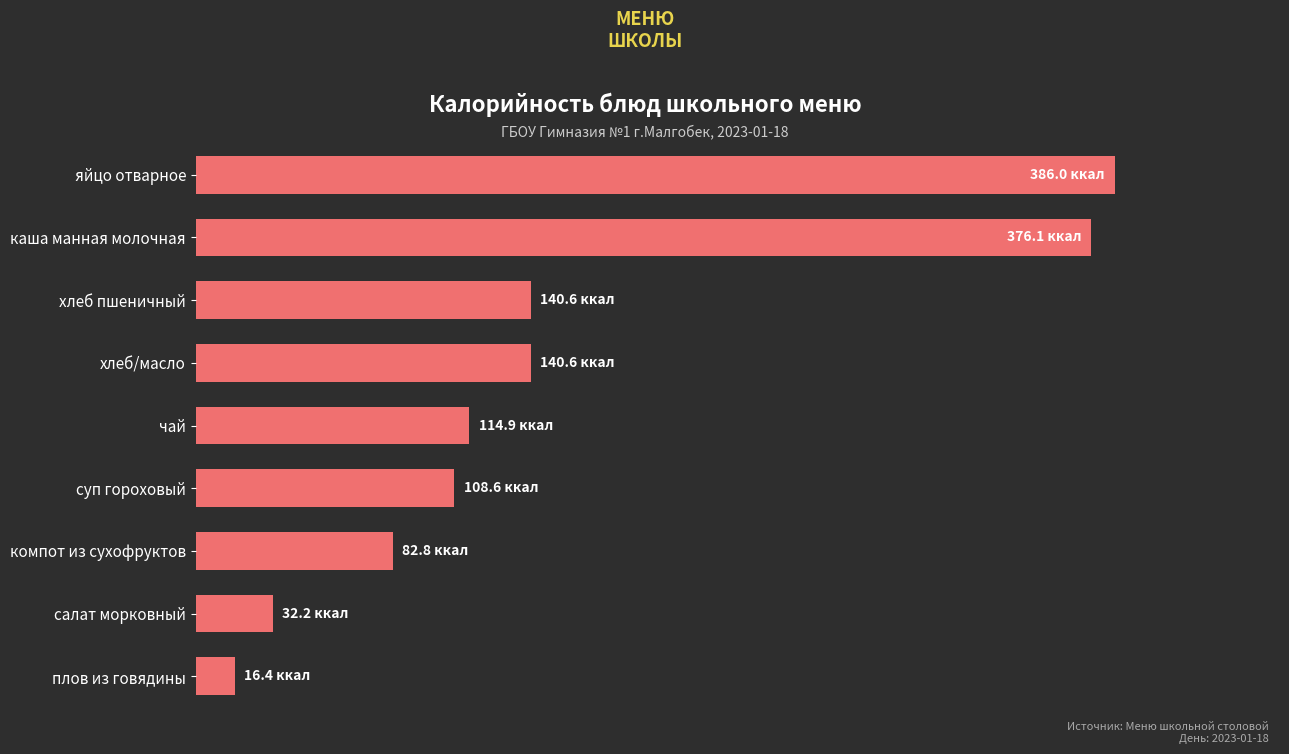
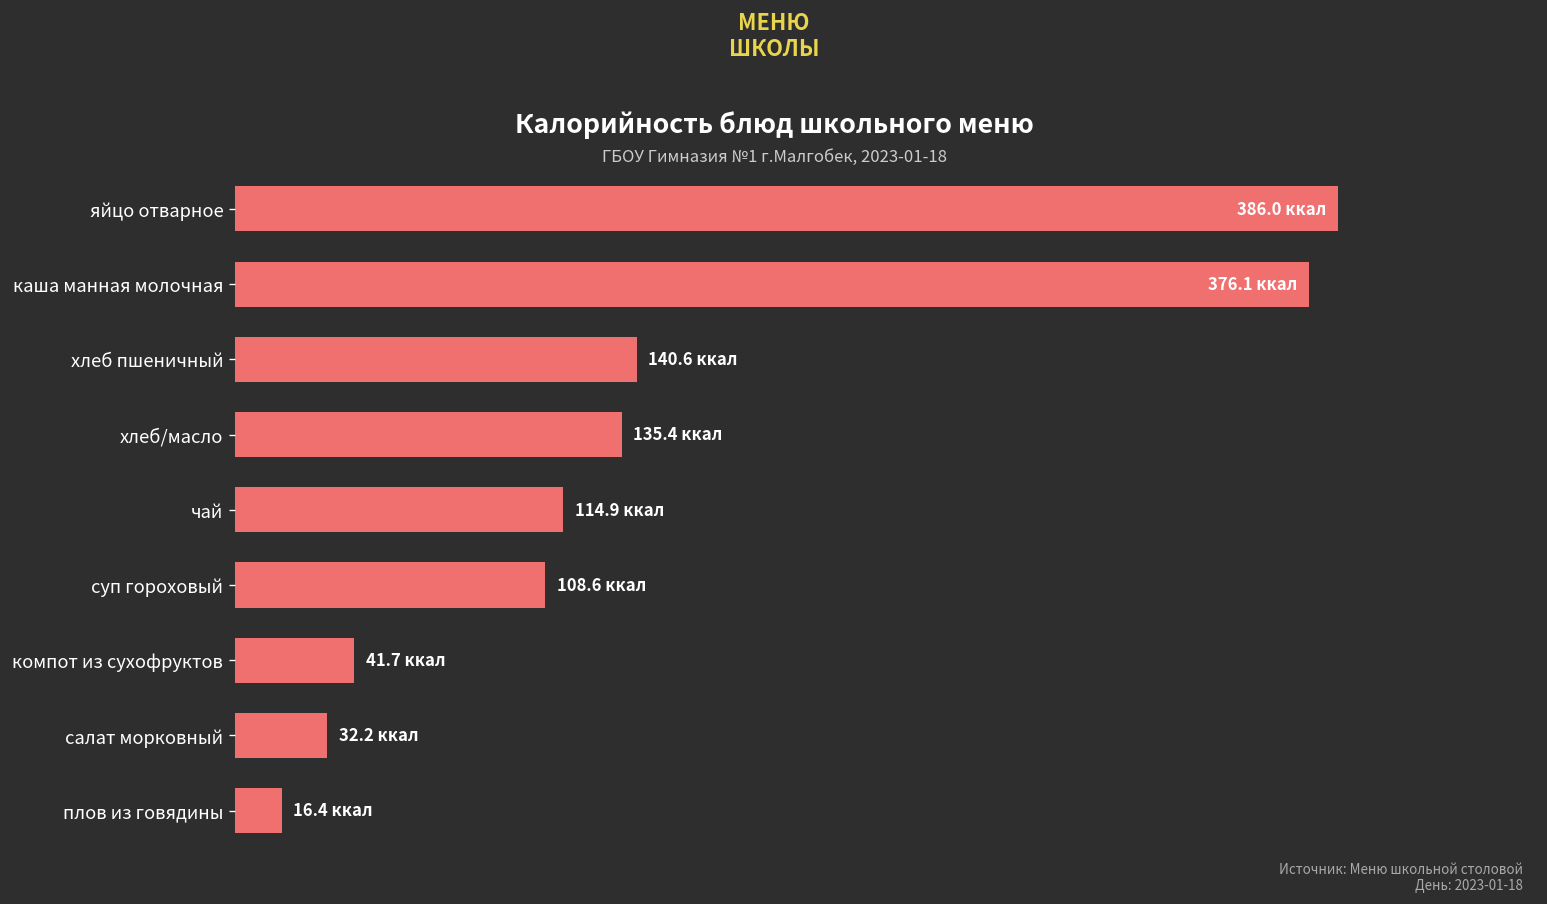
хлеб/масло: 140.6 -> 135.4
компот из сухофруктов: 82.8 -> 41.7
